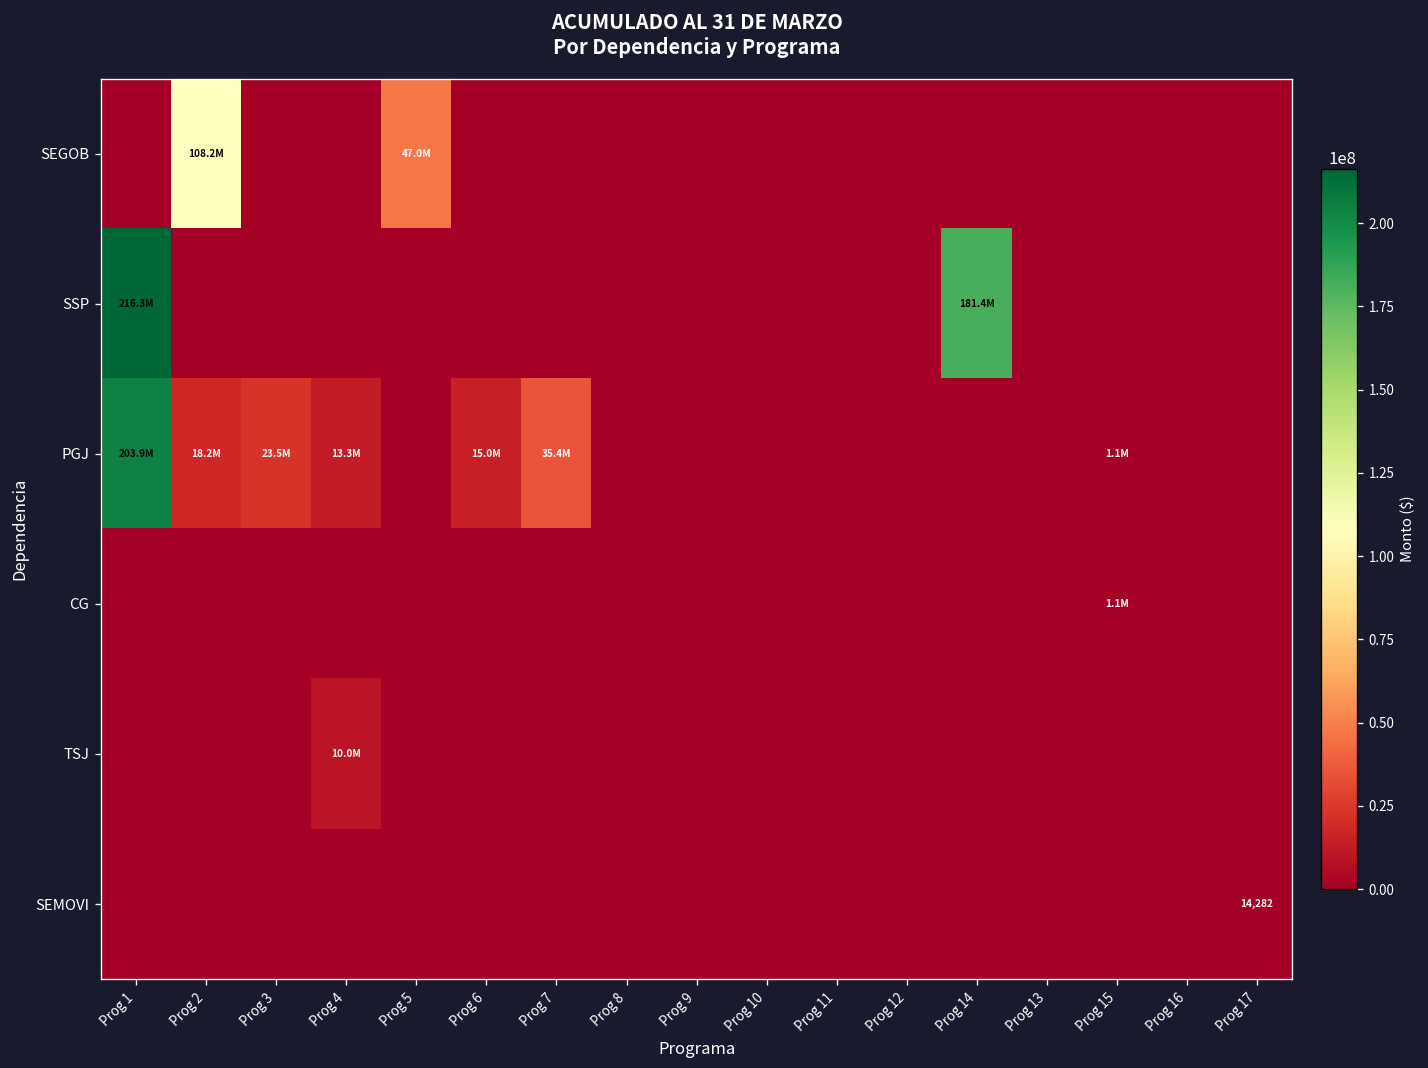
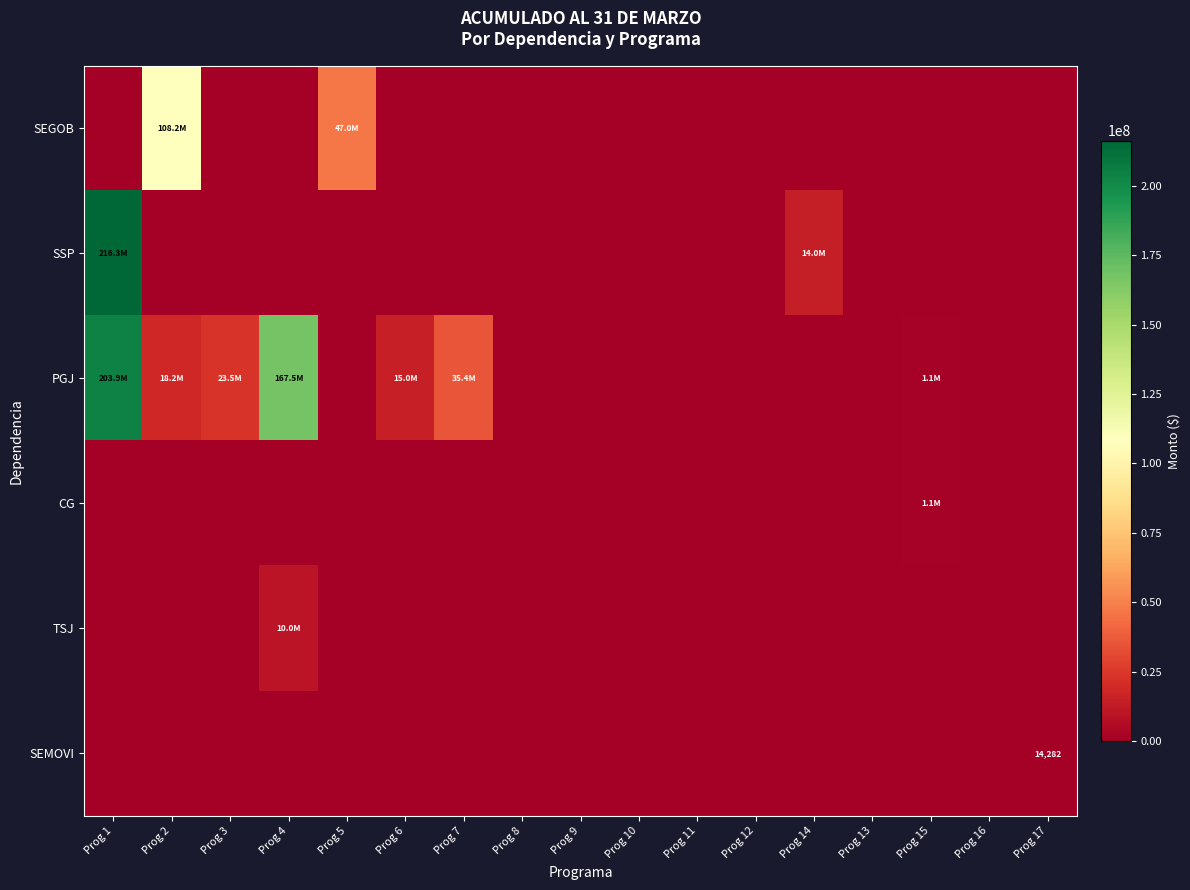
SSP, Prog 14: 181.4M -> 14.0M
PGJ, Prog 4: 13.3M -> 167.5M
